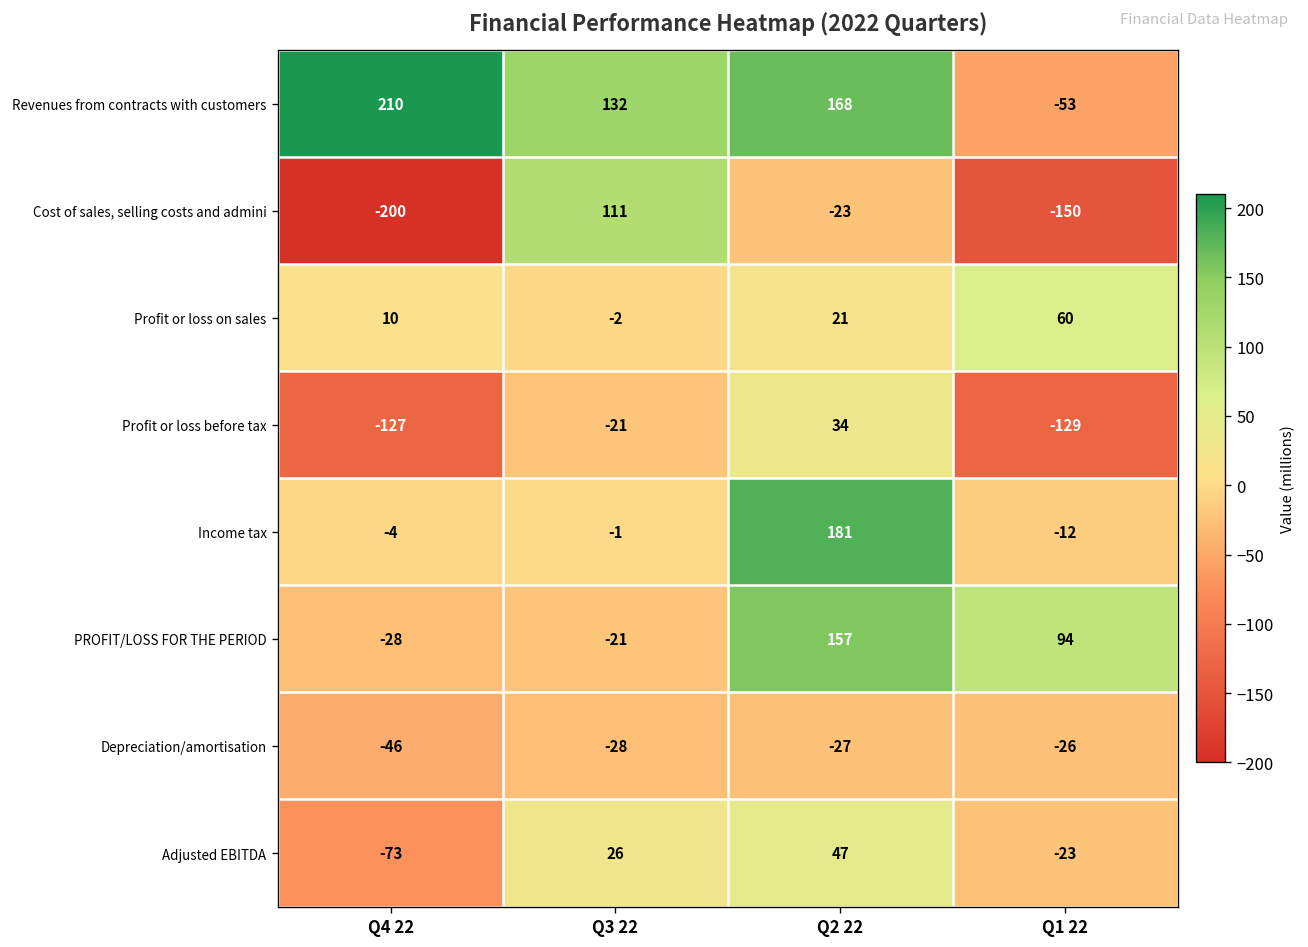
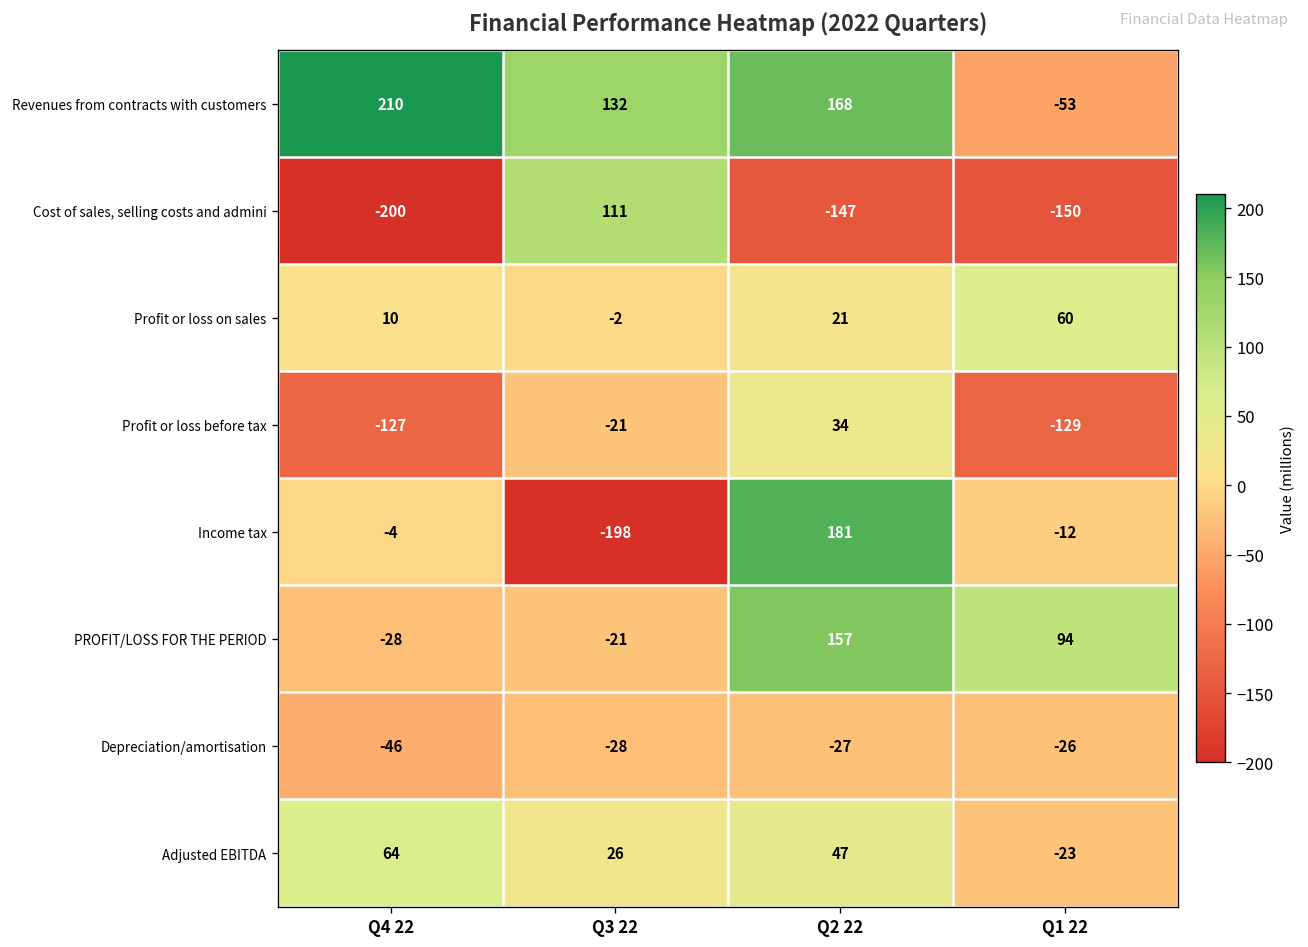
Cost of sales, selling costs and admini, Q2 22: -23 -> -147
Income tax, Q3 22: -1 -> -198
Adjusted EBITDA, Q4 22: -73 -> 64
